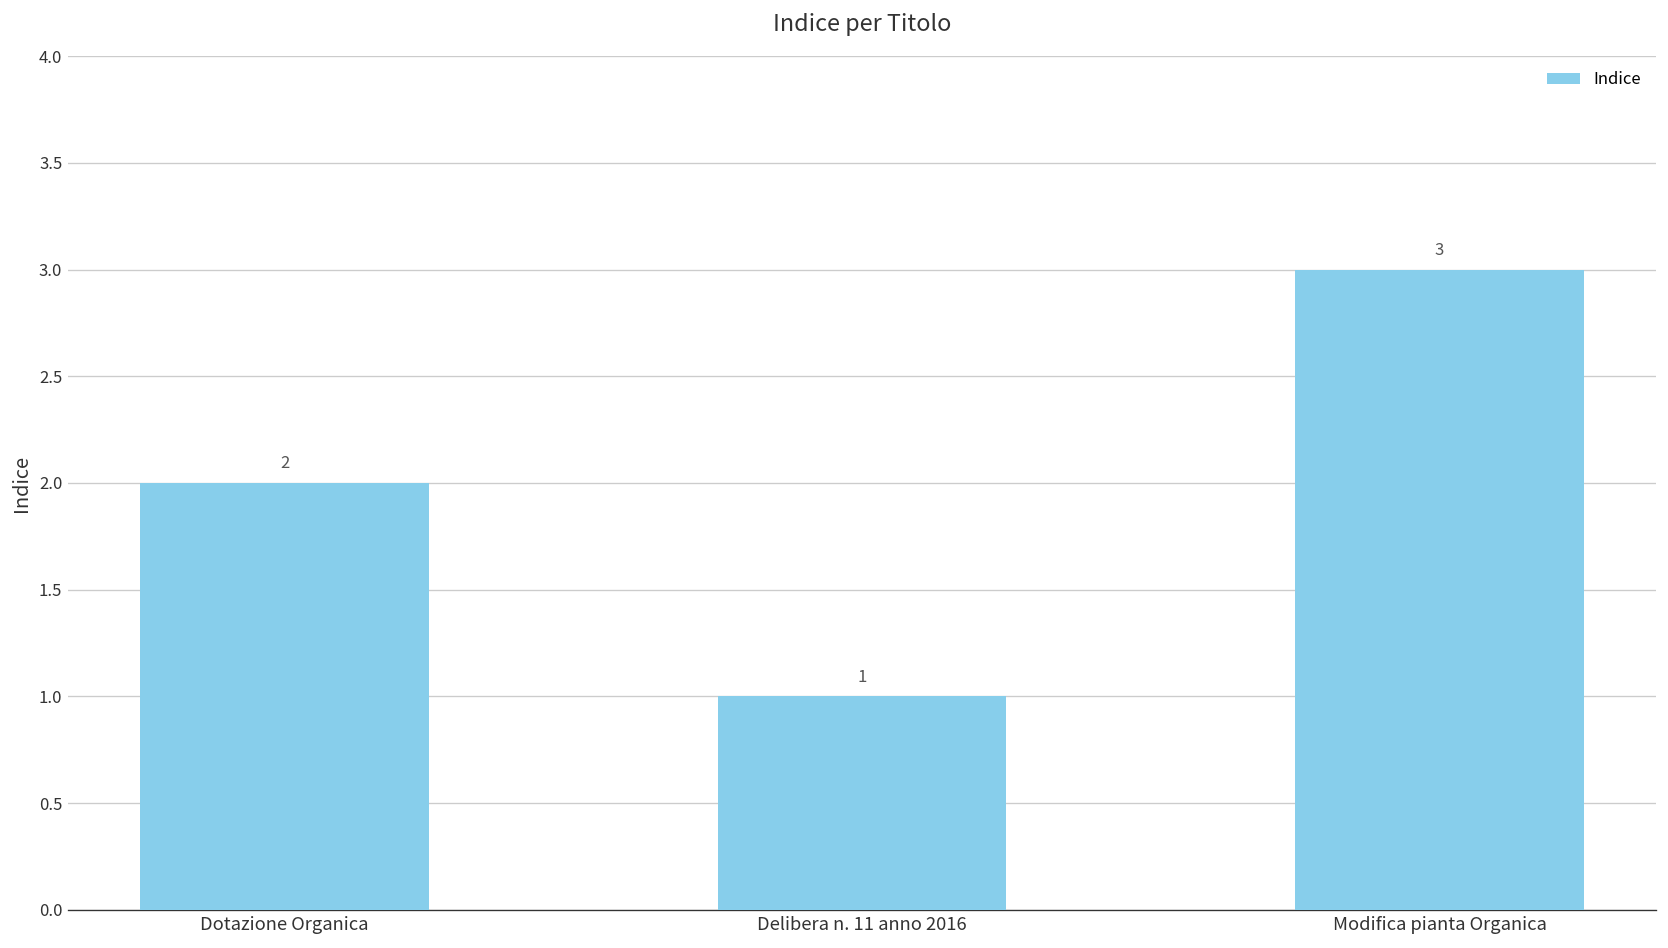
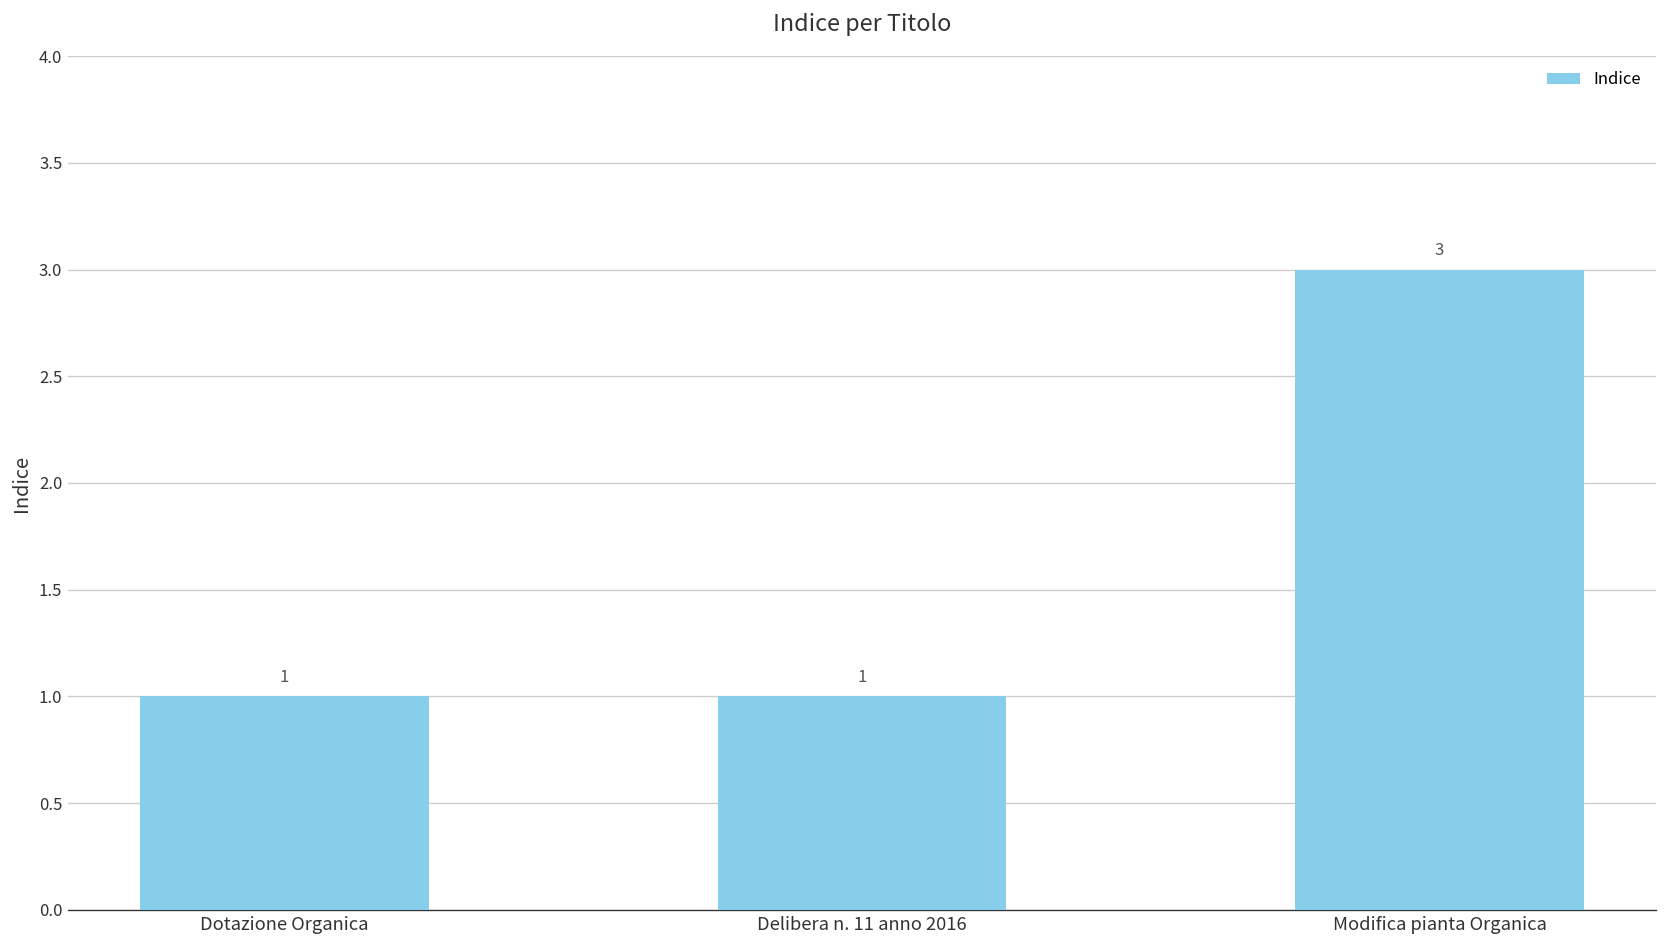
Dotazione Organica: 2 -> 1
